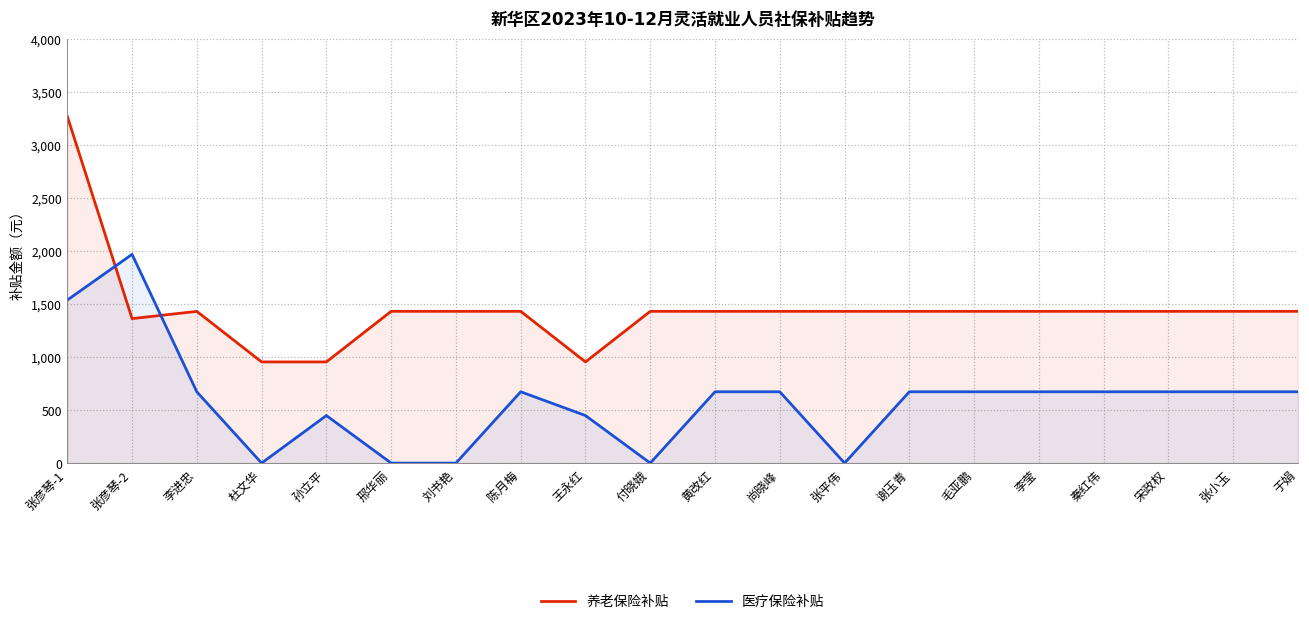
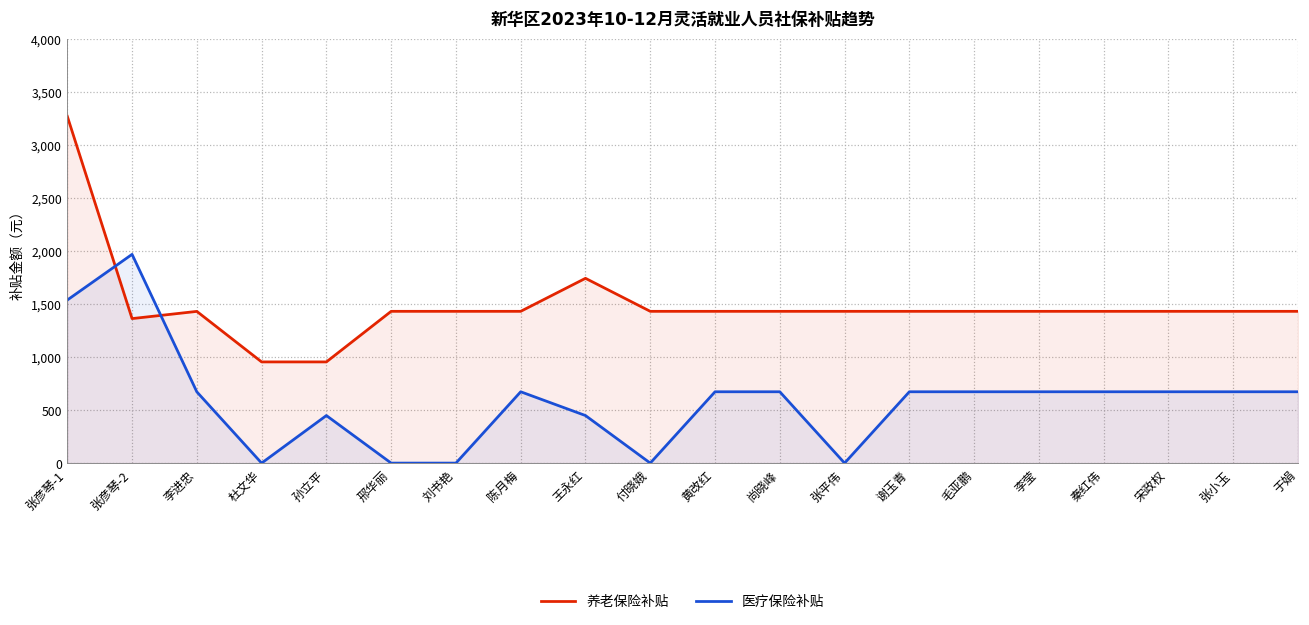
养老保险补贴, 王永红: 1,000 -> 1,700
